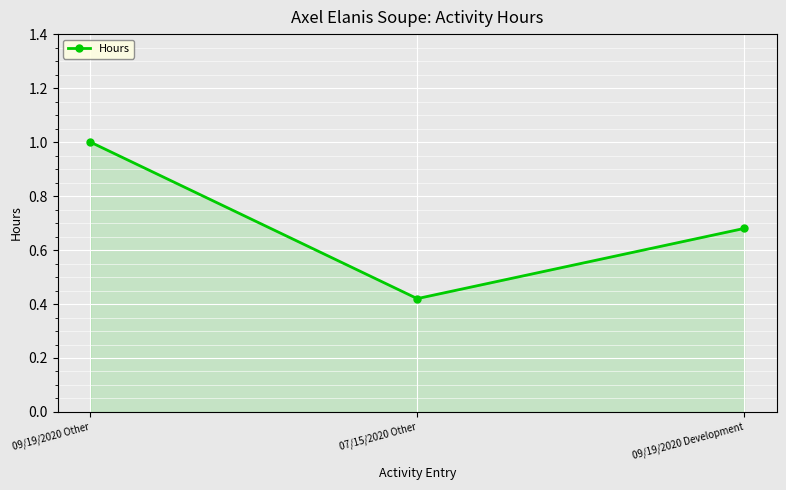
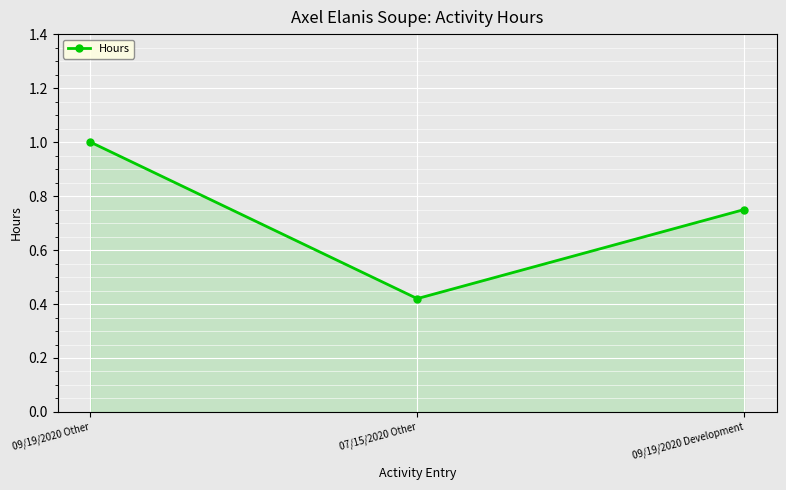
09/19/2020 Development: 0.68 -> 0.75
